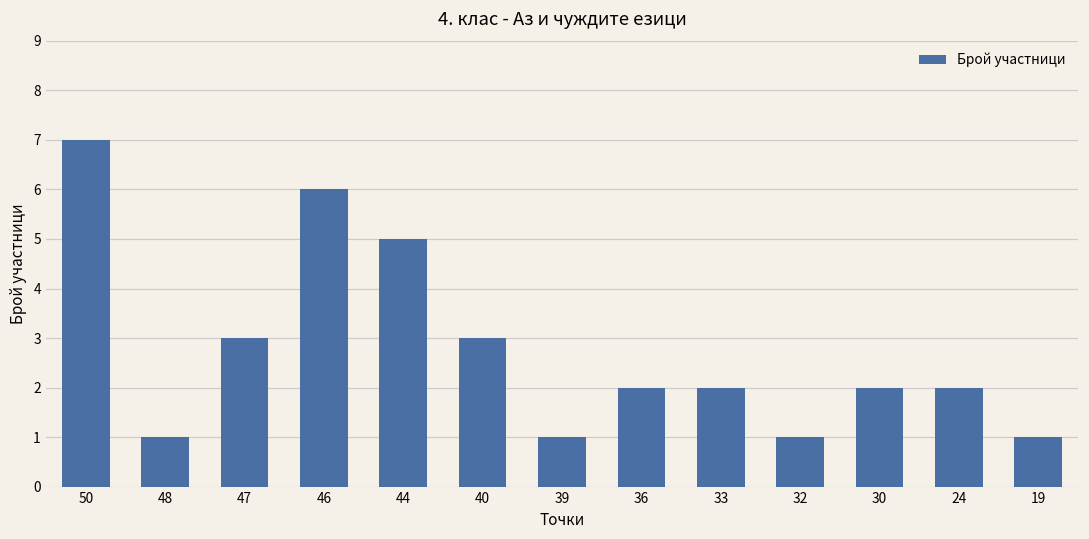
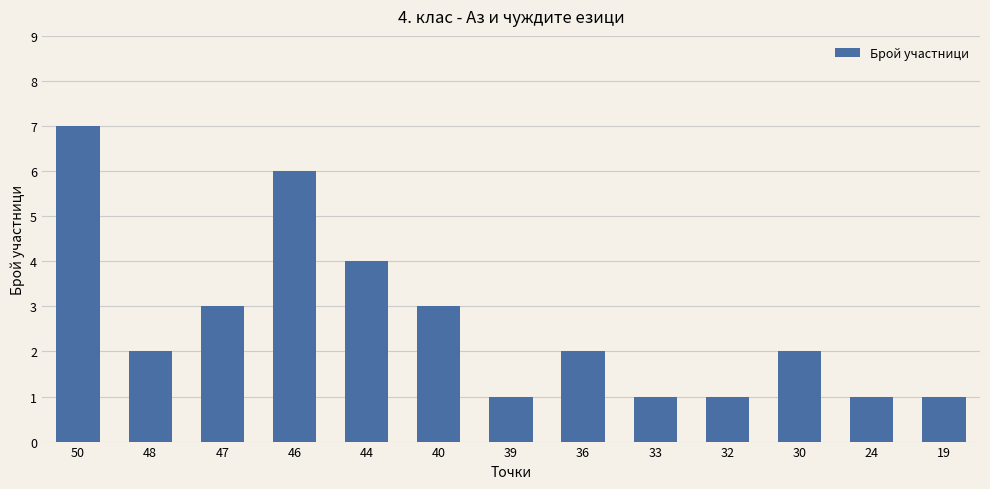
48: 1 -> 2
44: 5 -> 4
33: 2 -> 1
24: 2 -> 1
